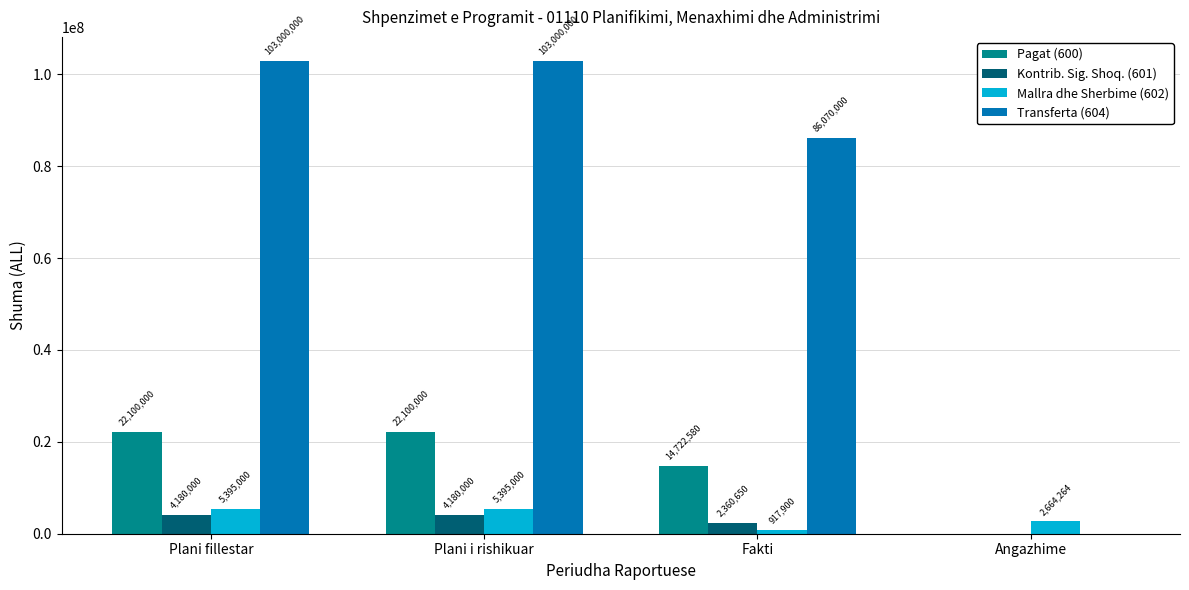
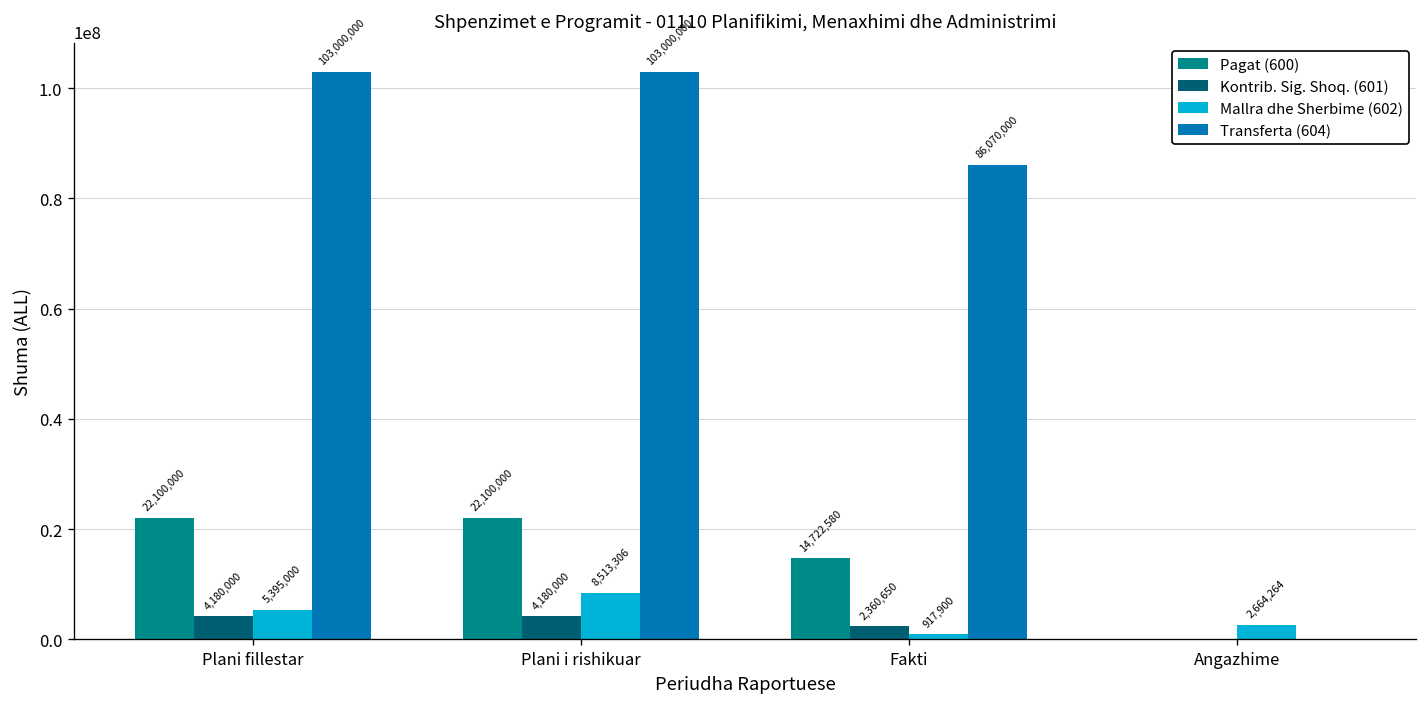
Mallra dhe Sherbime (602), Plani i rishikuar: 5,395,000 -> 8,513,306
